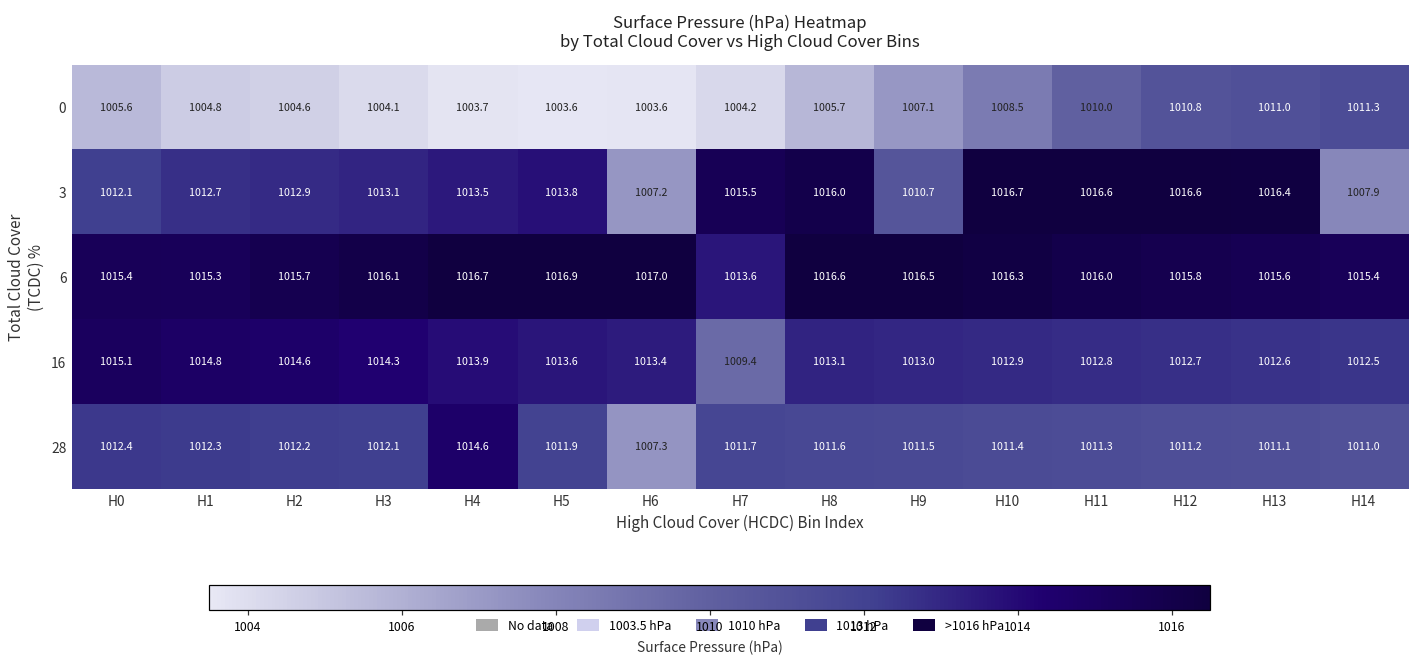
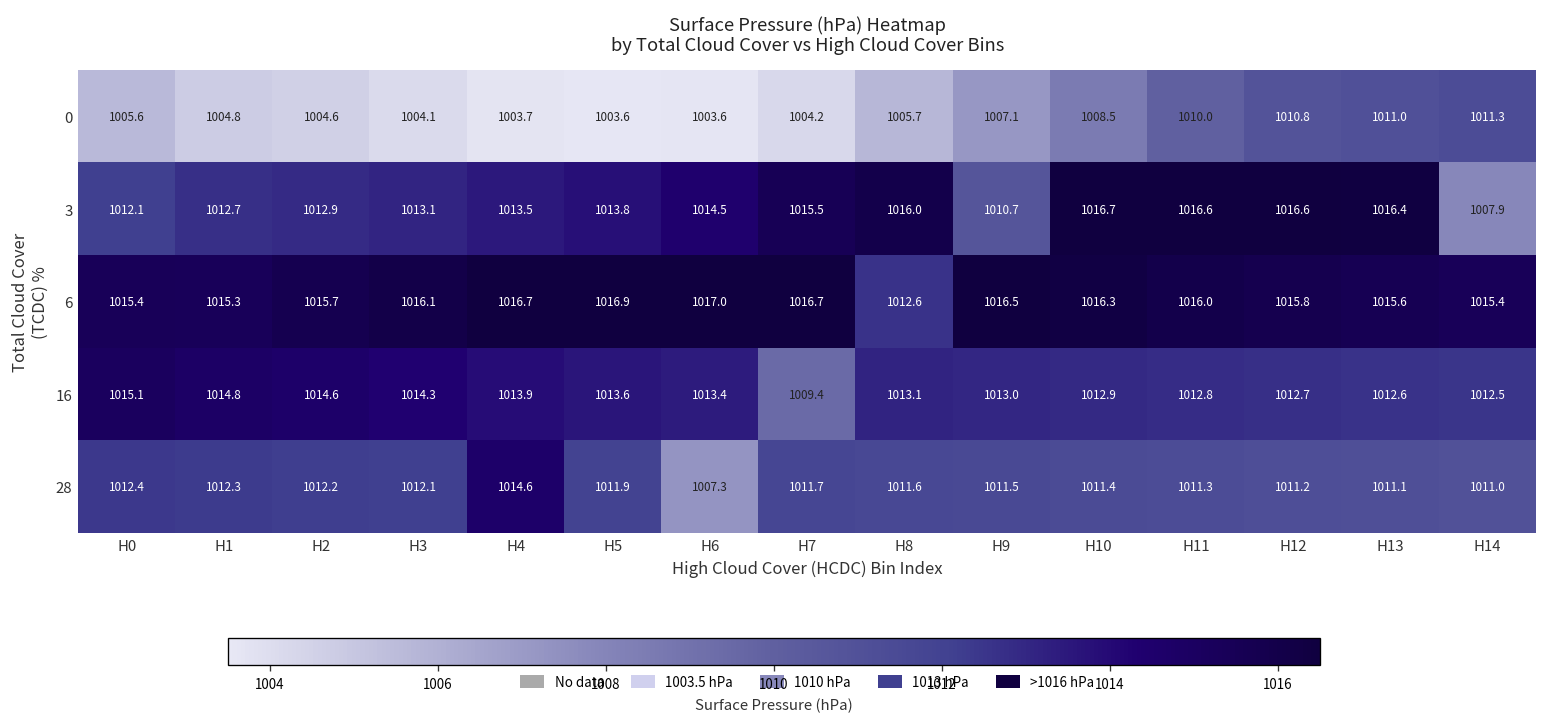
3, H6: 1007.2 -> 1014.5
6, H7: 1013.6 -> 1016.7
6, H8: 1016.6 -> 1012.6
